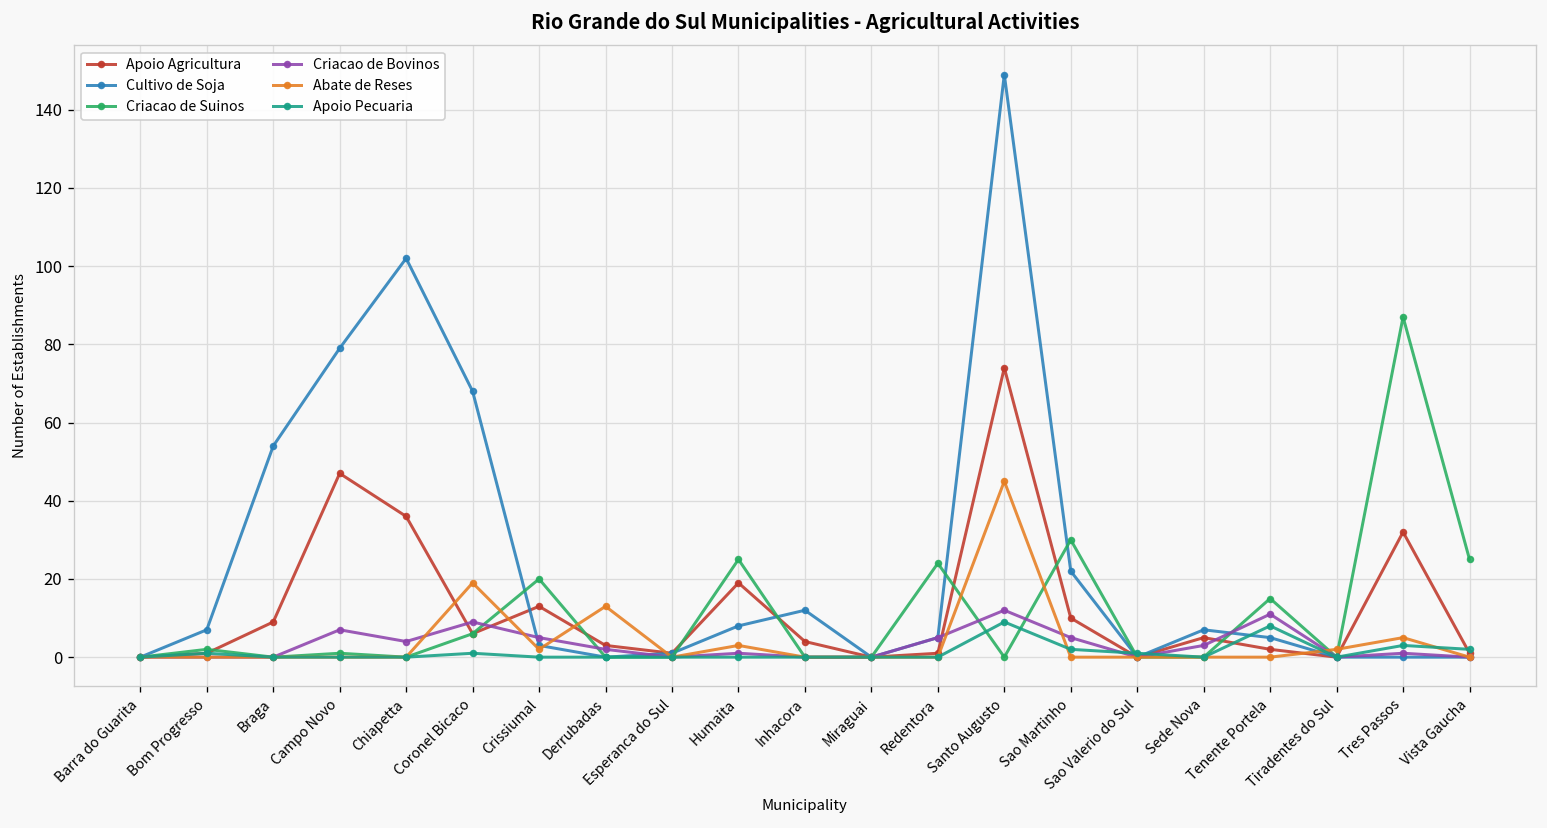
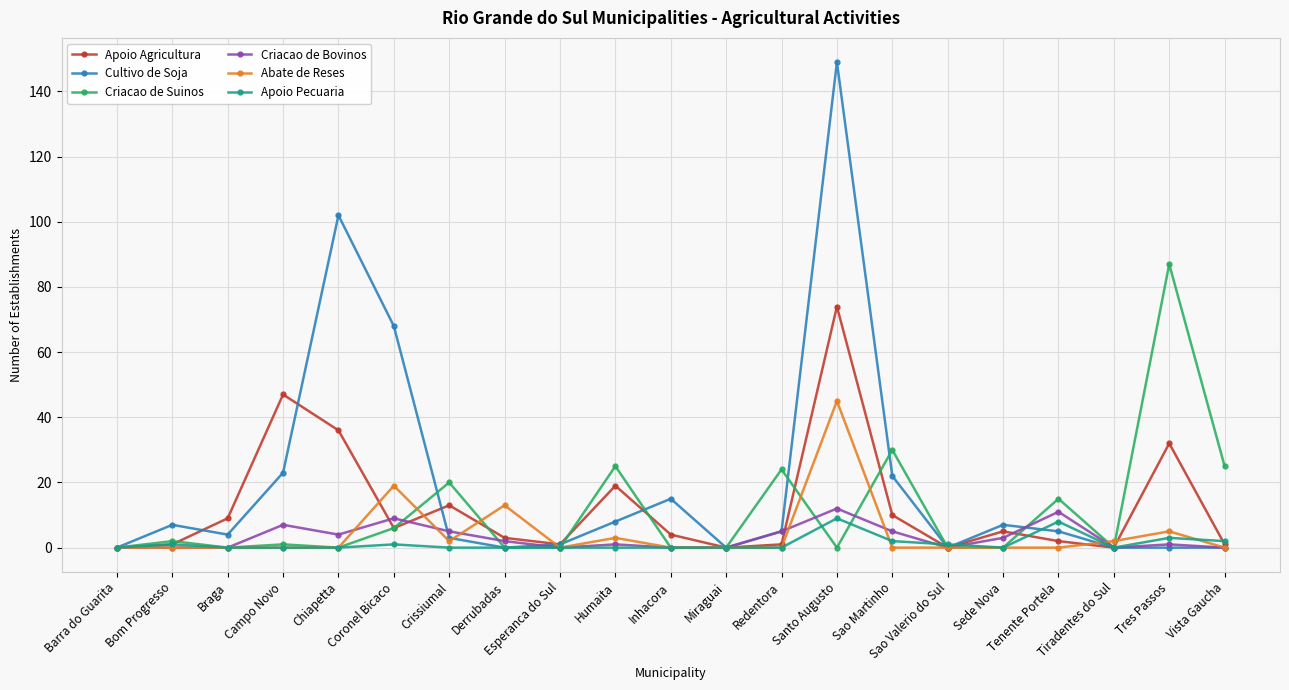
Cultivo de Soja, Braga: 54 -> 4
Cultivo de Soja, Campo Novo: 79 -> 23
Cultivo de Soja, Inhacora: 12 -> 15
